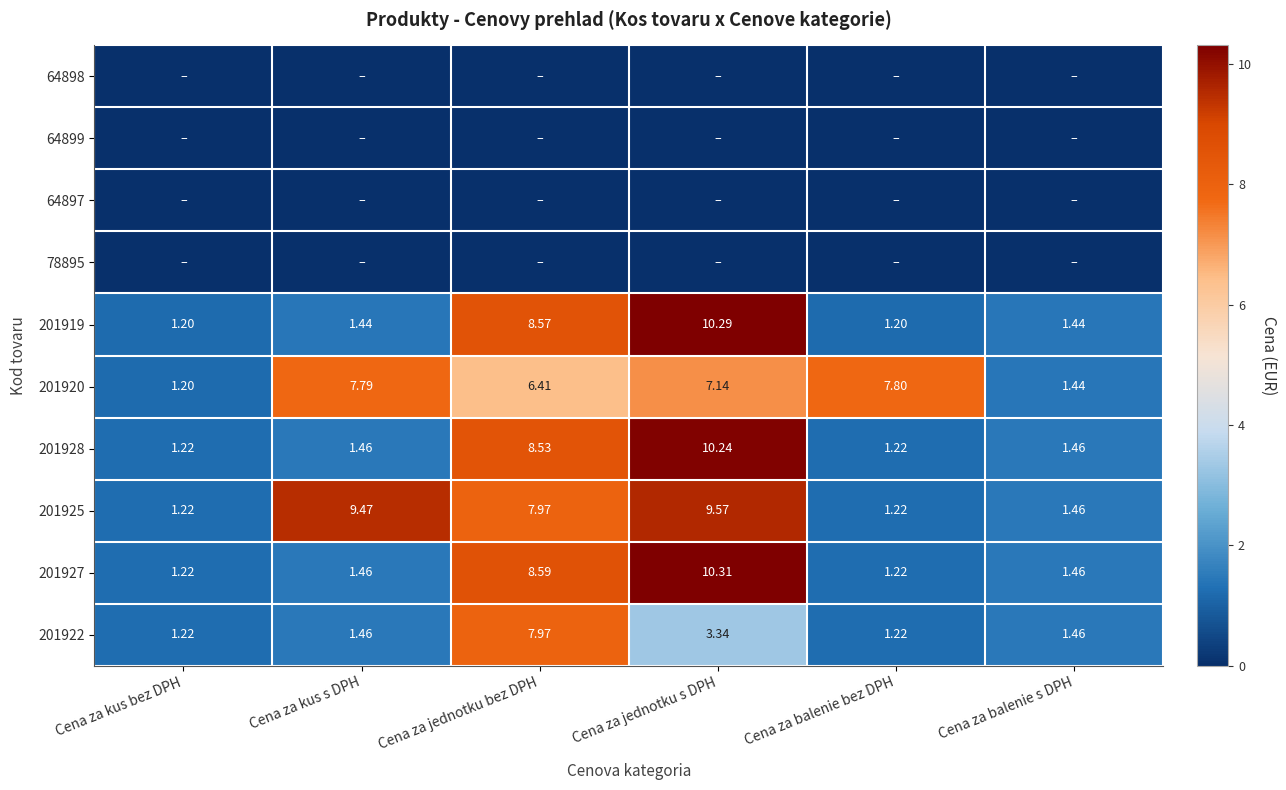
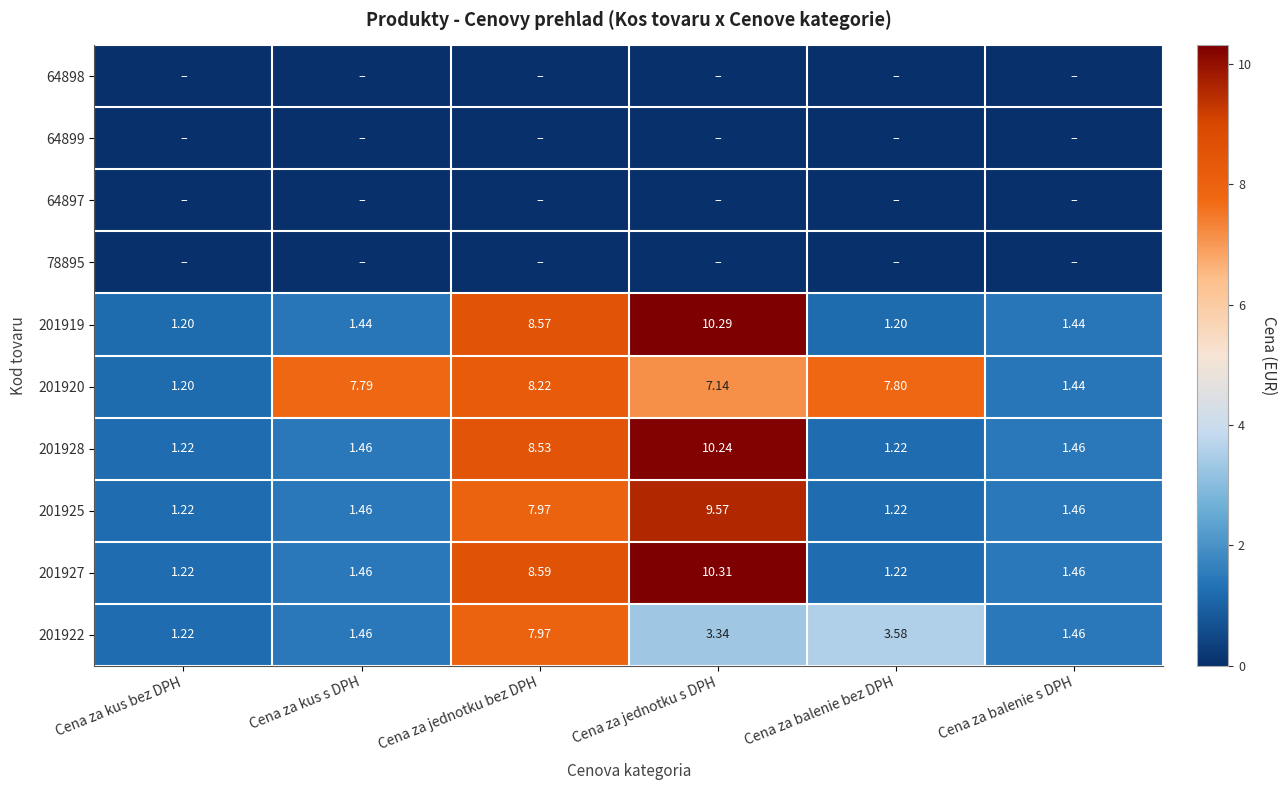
201920, Cena za jednotku bez DPH: 6.41 -> 8.22
201925, Cena za kus s DPH: 9.47 -> 1.46
201922, Cena za balenie bez DPH: 1.22 -> 3.58
